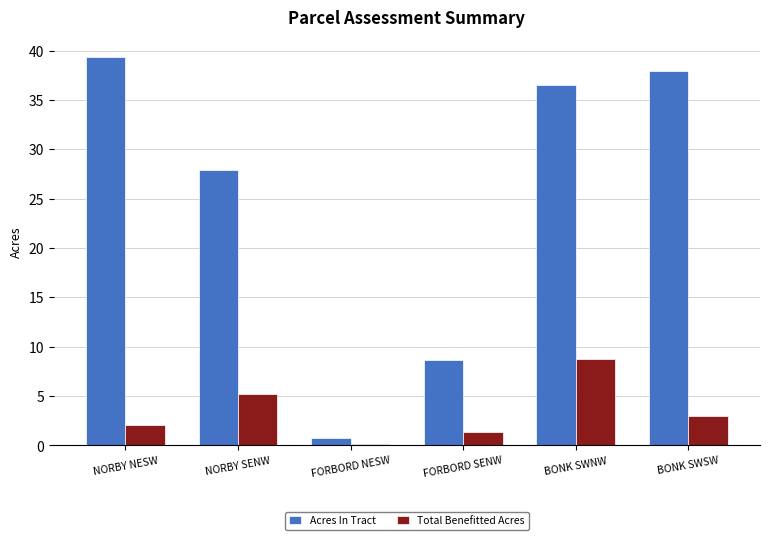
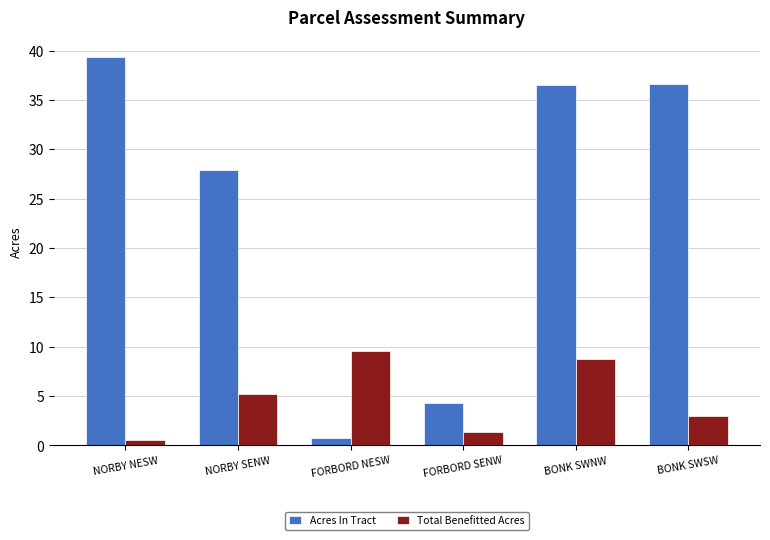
Total Benefitted Acres, NORBY NESW: 2 -> 1
Total Benefitted Acres, FORBORD NESW: 0 -> 10
Acres In Tract, FORBORD SENW: 9 -> 4
Acres In Tract, BONK SWSW: 38 -> 37
